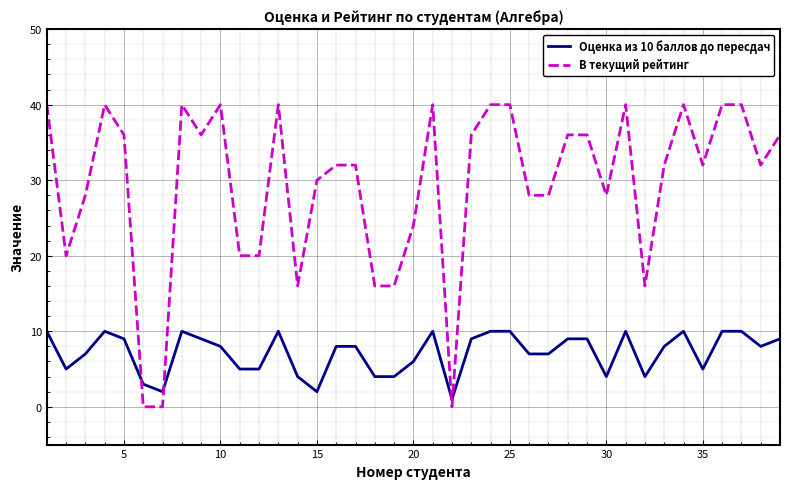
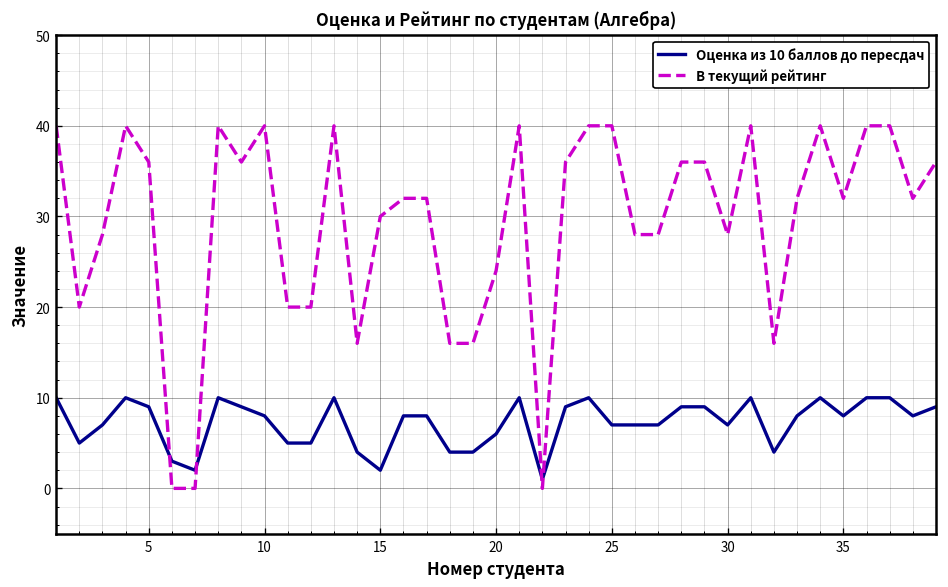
Оценка из 10 баллов до пересдач, 25: 10 -> 7
Оценка из 10 баллов до пересдач, 30: 4 -> 7
Оценка из 10 баллов до пересдач, 35: 5 -> 8
